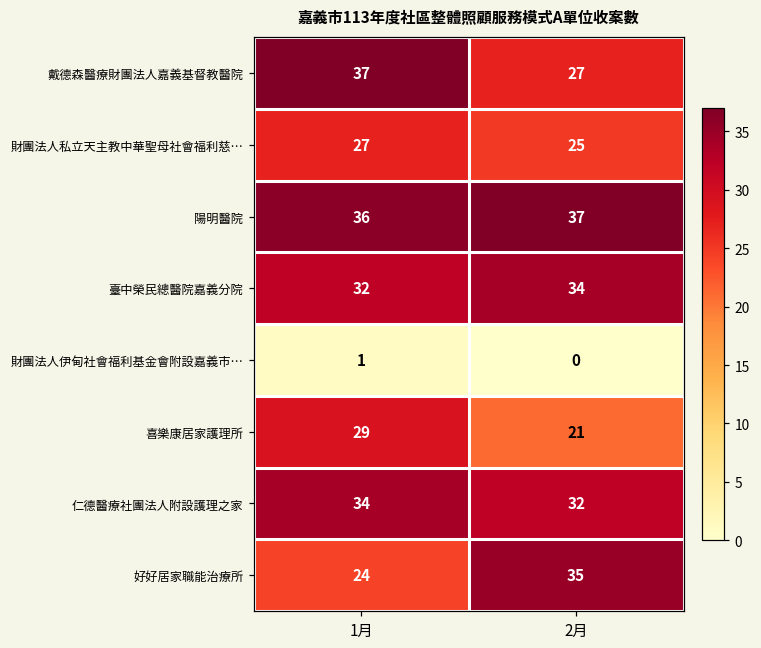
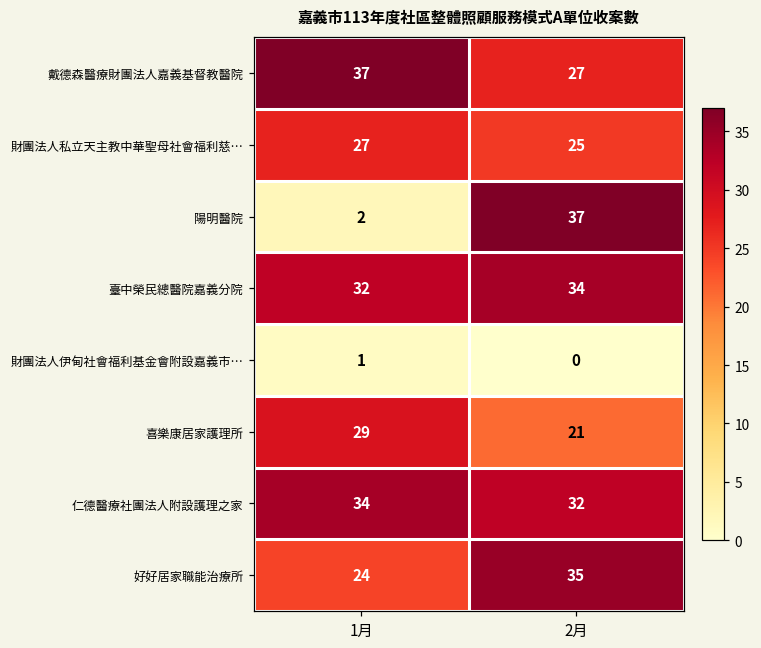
陽明醫院, 1月: 36 -> 2
